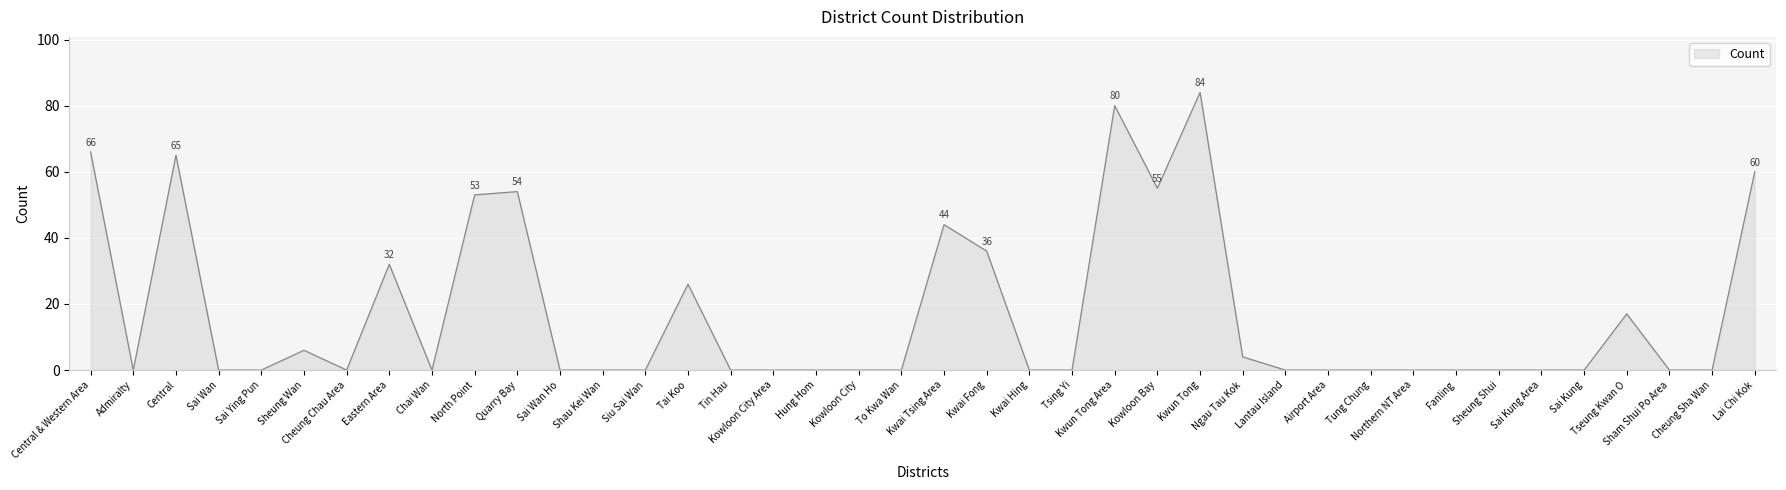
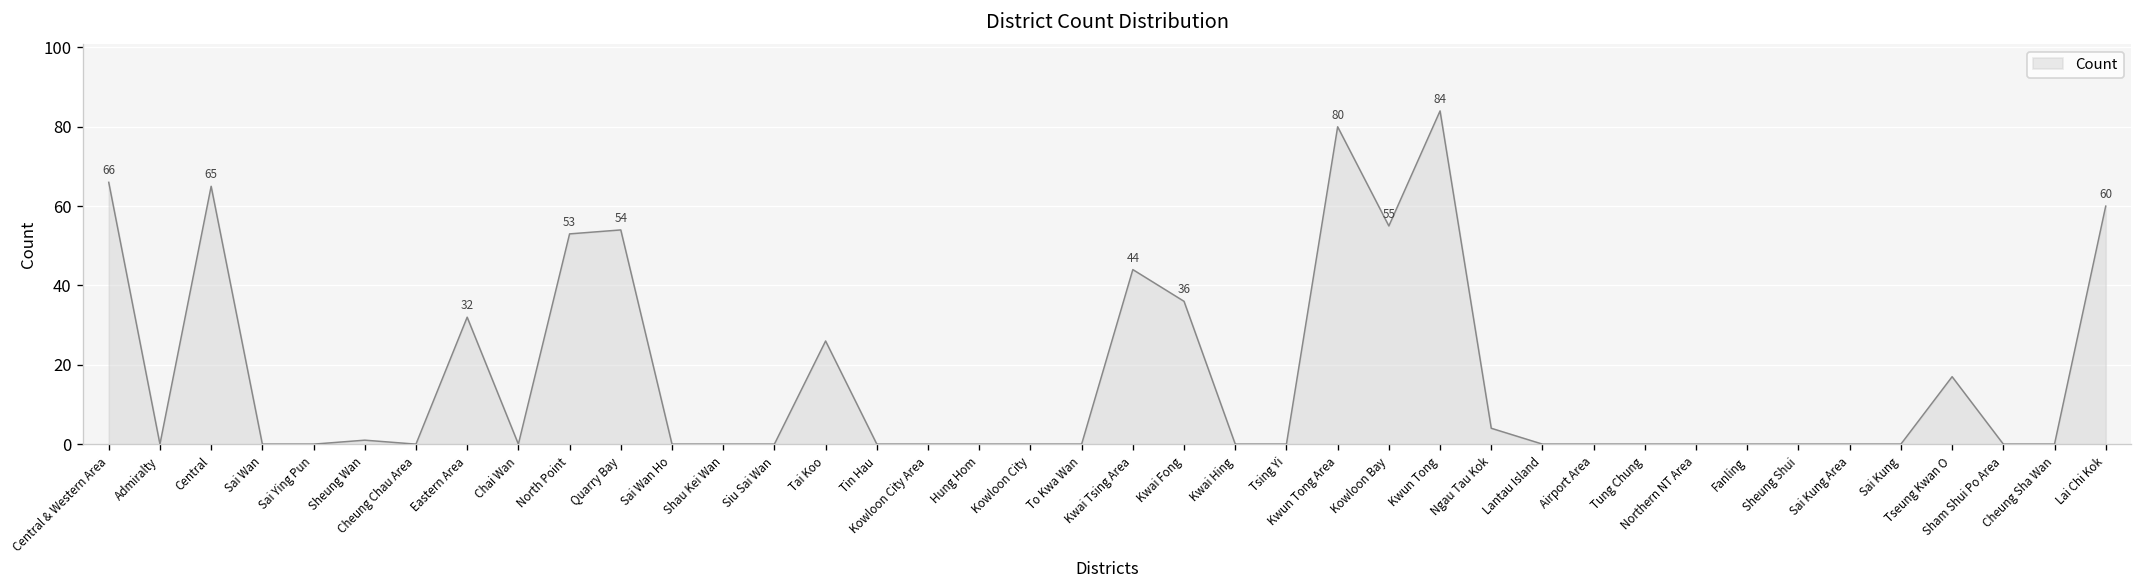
Sheung Wan: 6 -> 1
